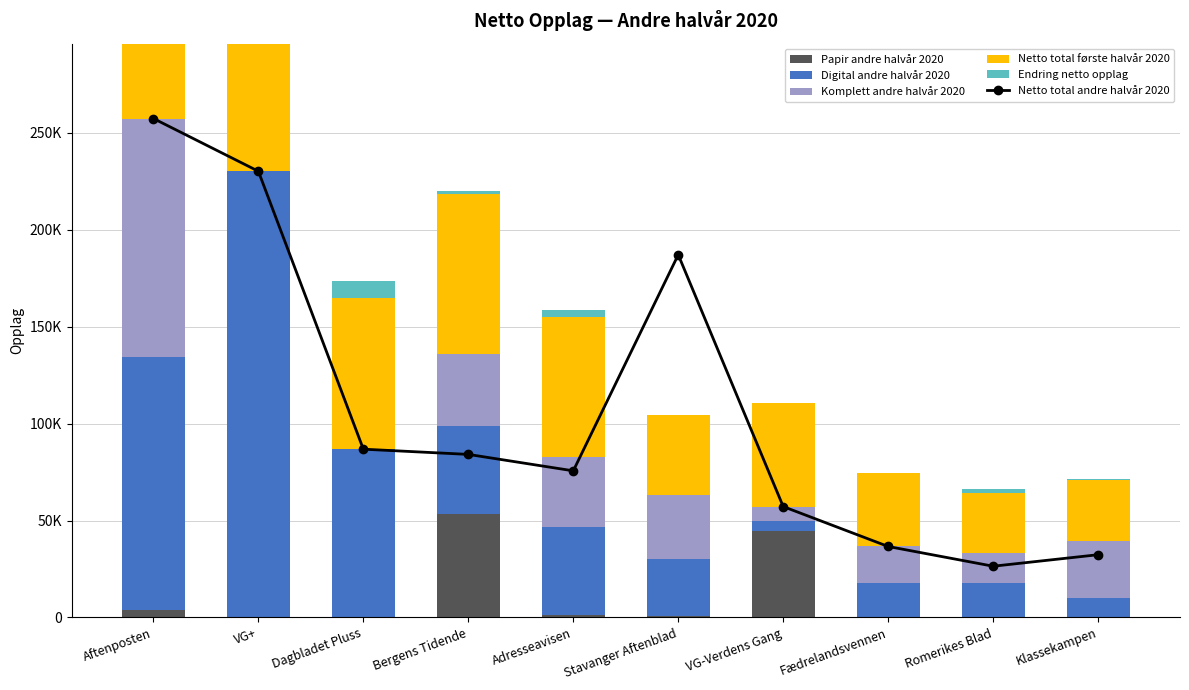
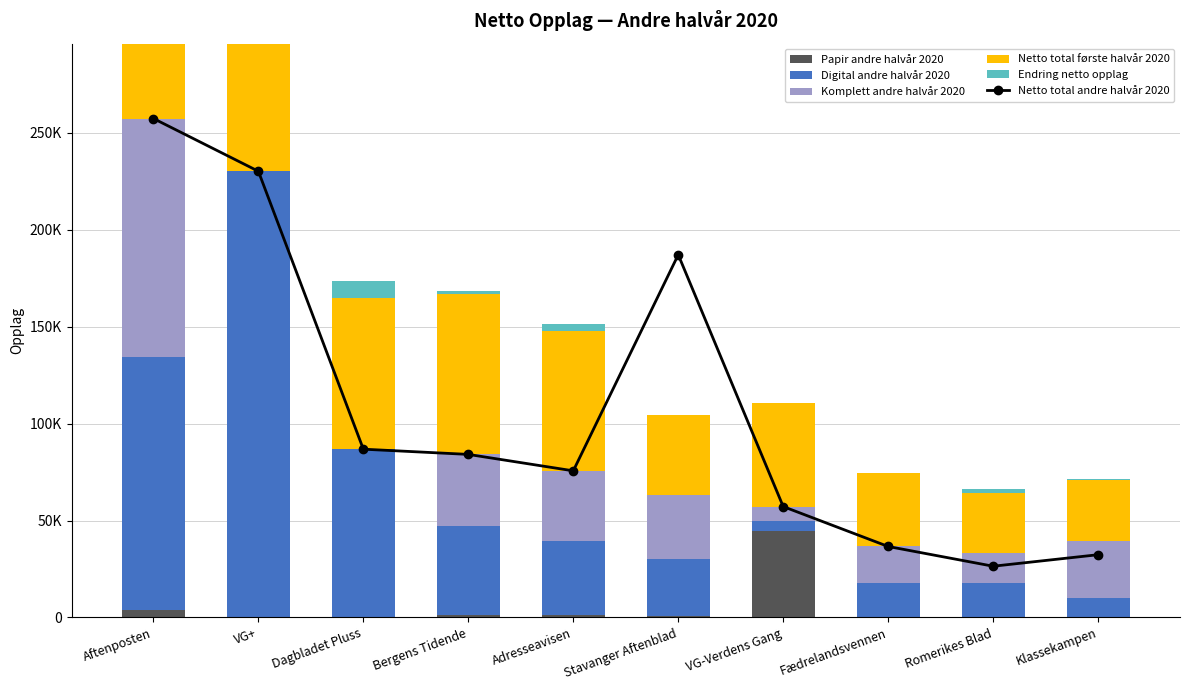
Papir andre halvår 2020, Bergens Tidende: 53000 -> 1000
Digital andre halvår 2020, Adresseavisen: 46000 -> 38000
